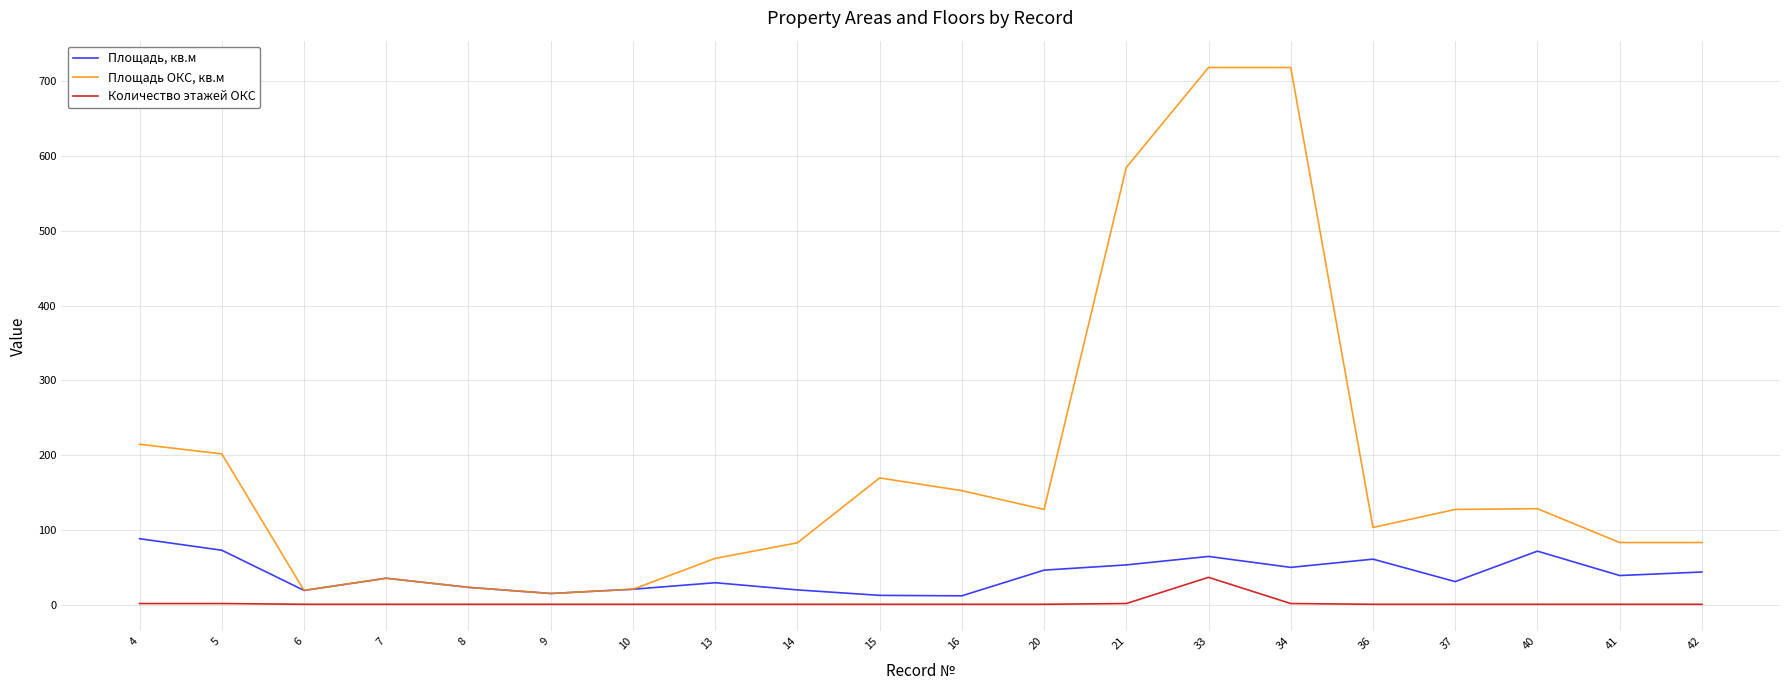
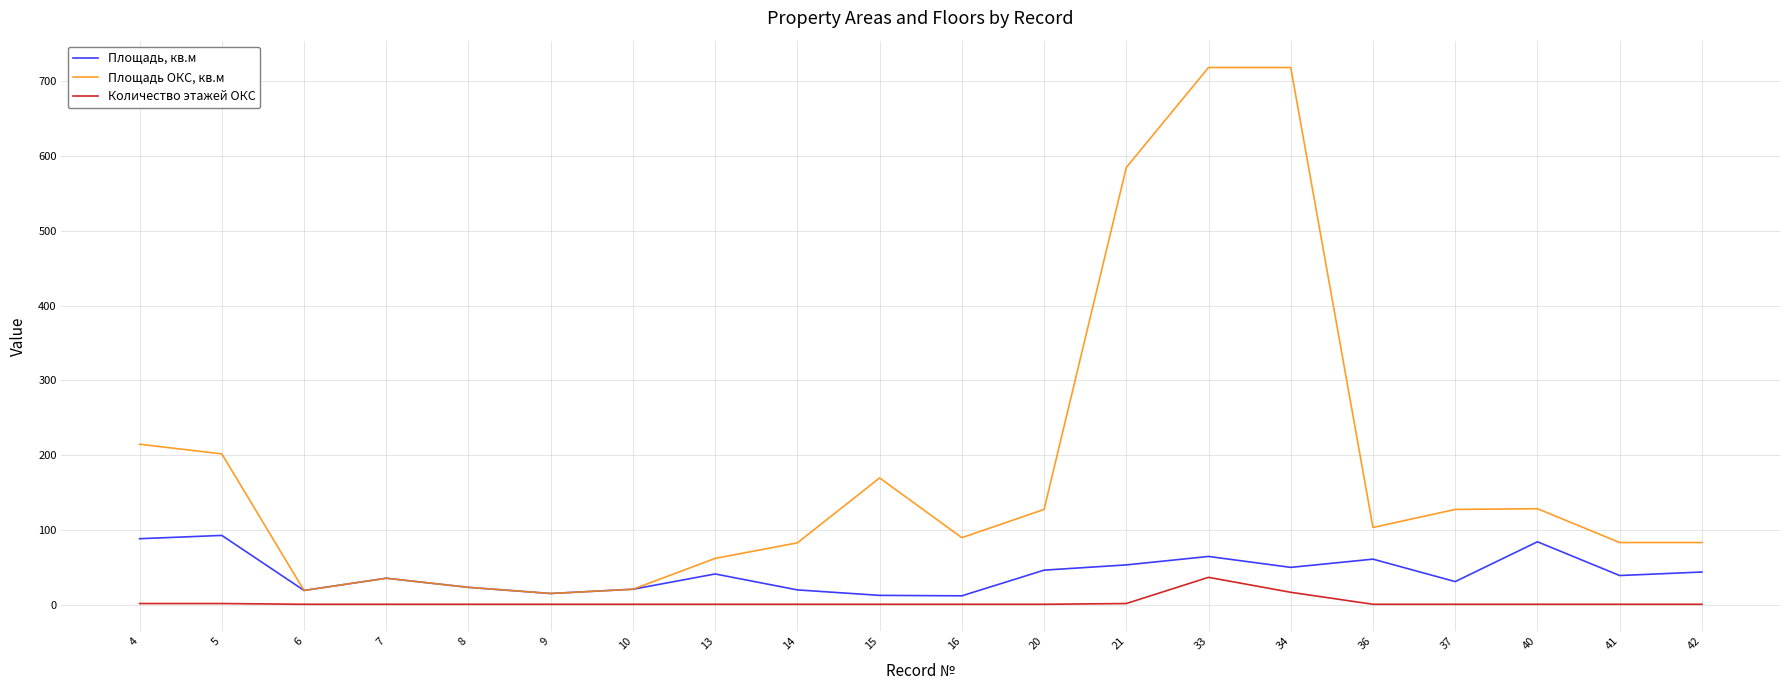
Площадь, кв.м, 5: 70 -> 90
Площадь, кв.м, 13: 30 -> 40
Площадь ОКС, кв.м, 16: 150 -> 90
Количество этажей ОКС, 34: 0 -> 20
Площадь, кв.м, 40: 70 -> 80
